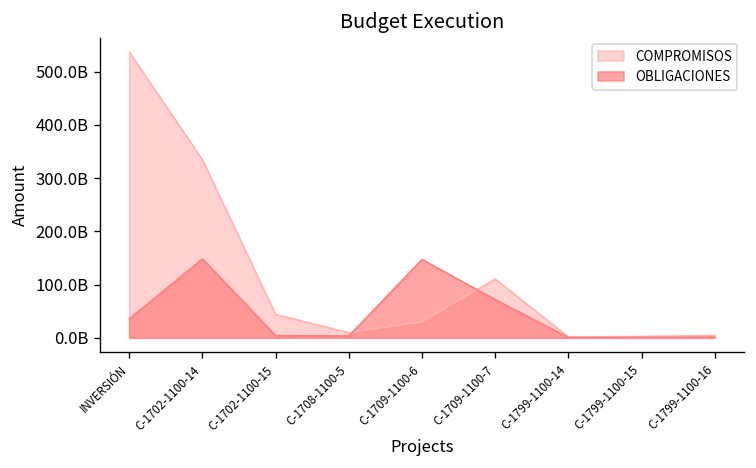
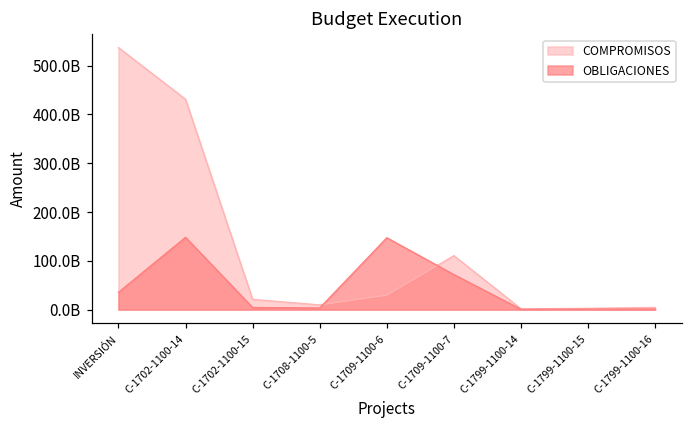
COMPROMISOS, C-1702-1100-14: 330000000000 -> 430000000000
COMPROMISOS, C-1702-1100-15: 40000000000 -> 20000000000
